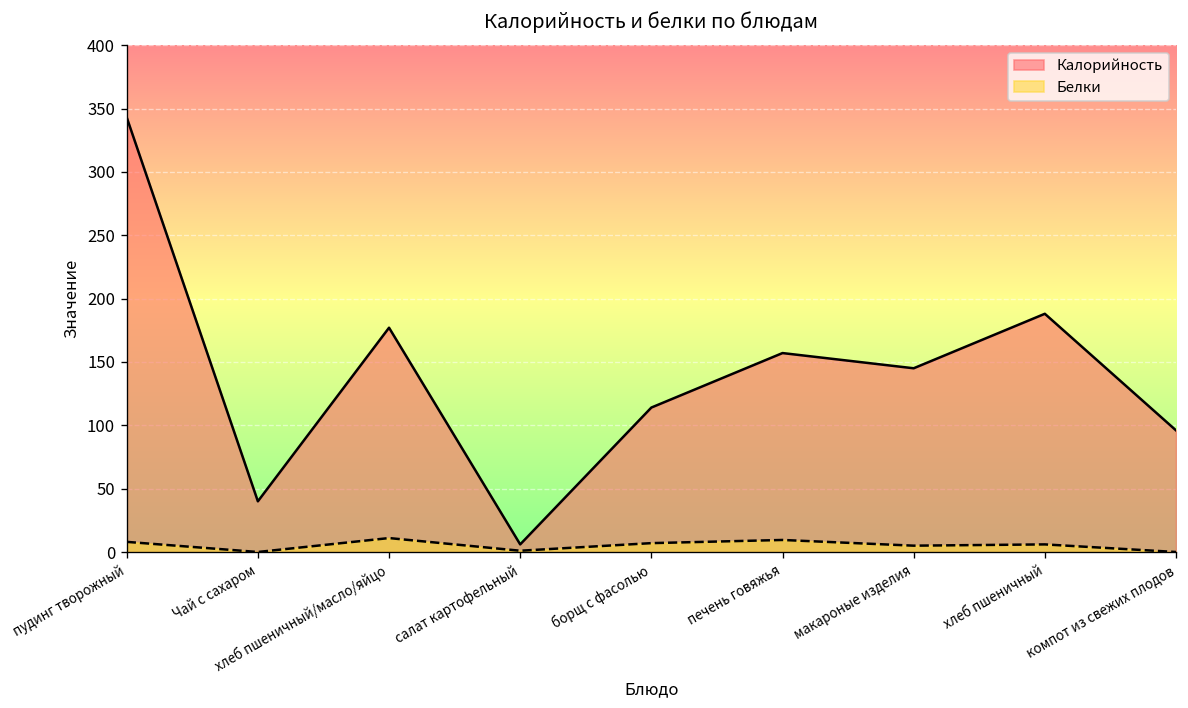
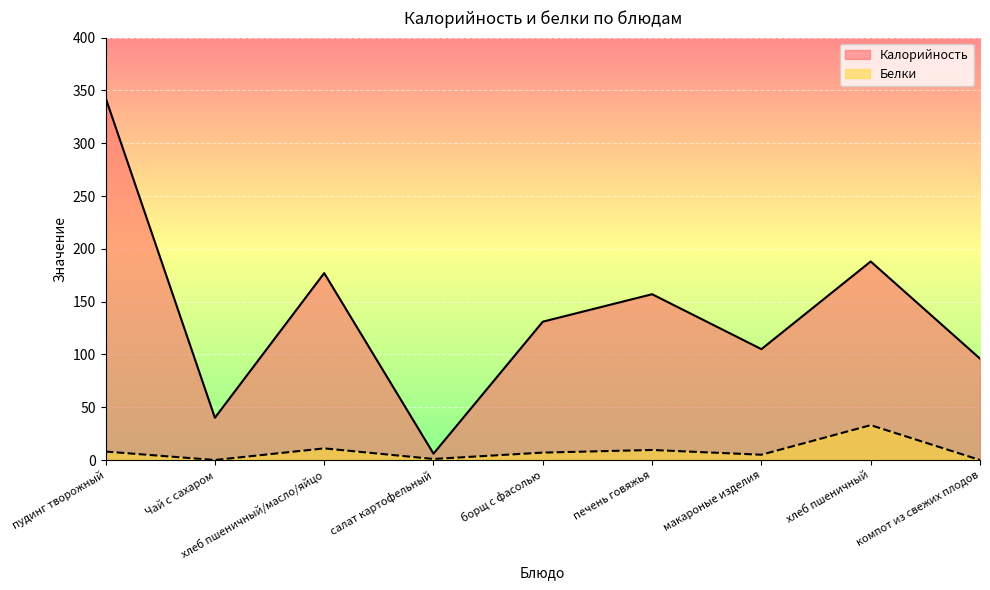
Калорийность, борщ с фасолью: 114 -> 131
Калорийность, макароные изделия: 145 -> 105
Белки, хлеб пшеничный: 6 -> 33
